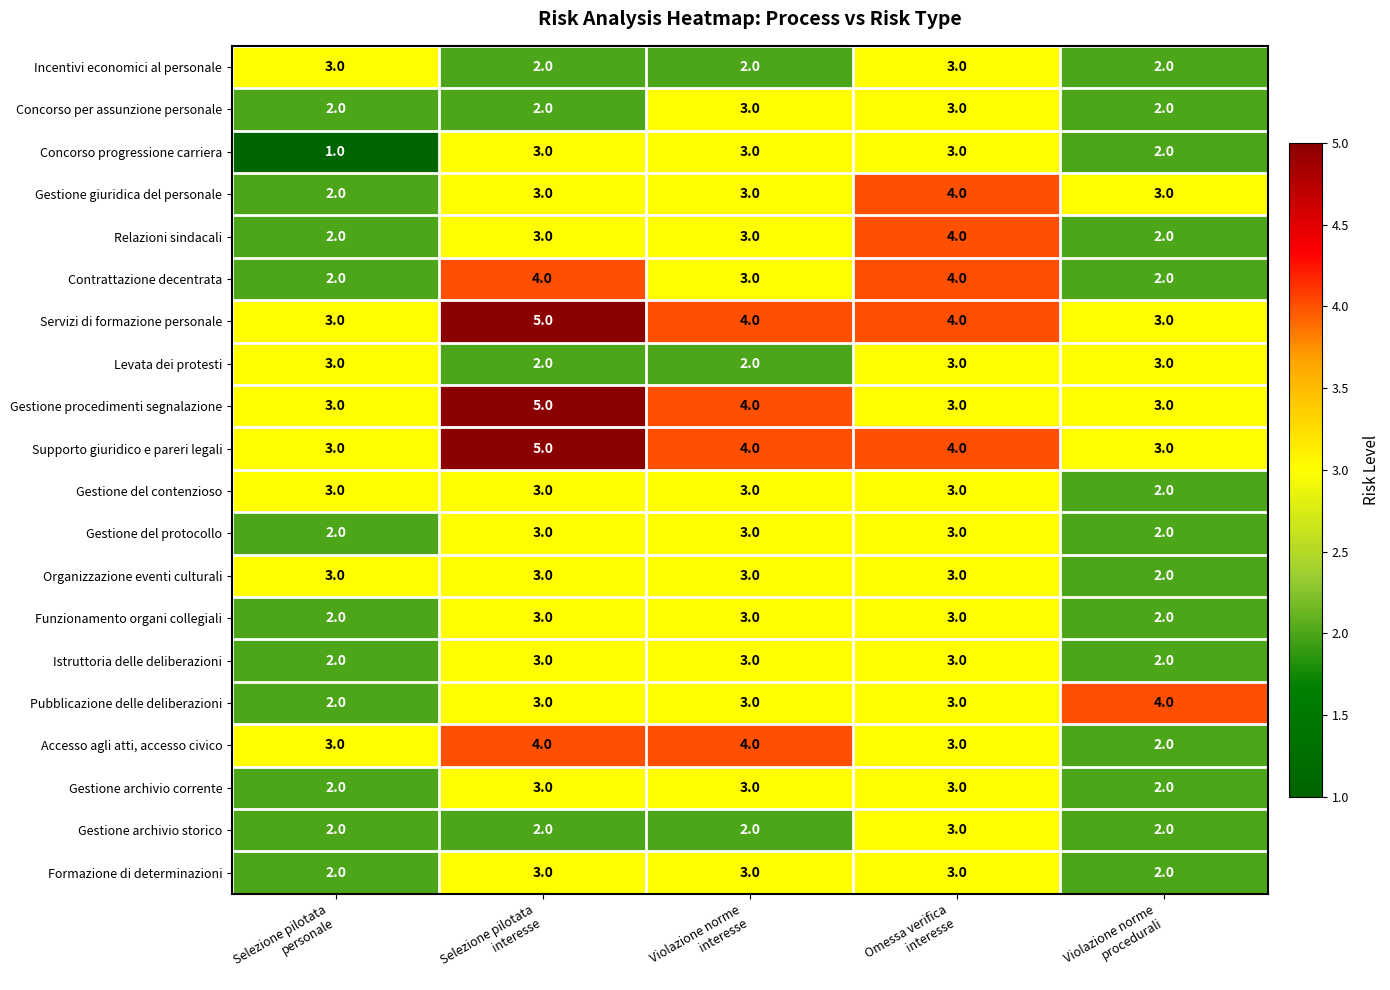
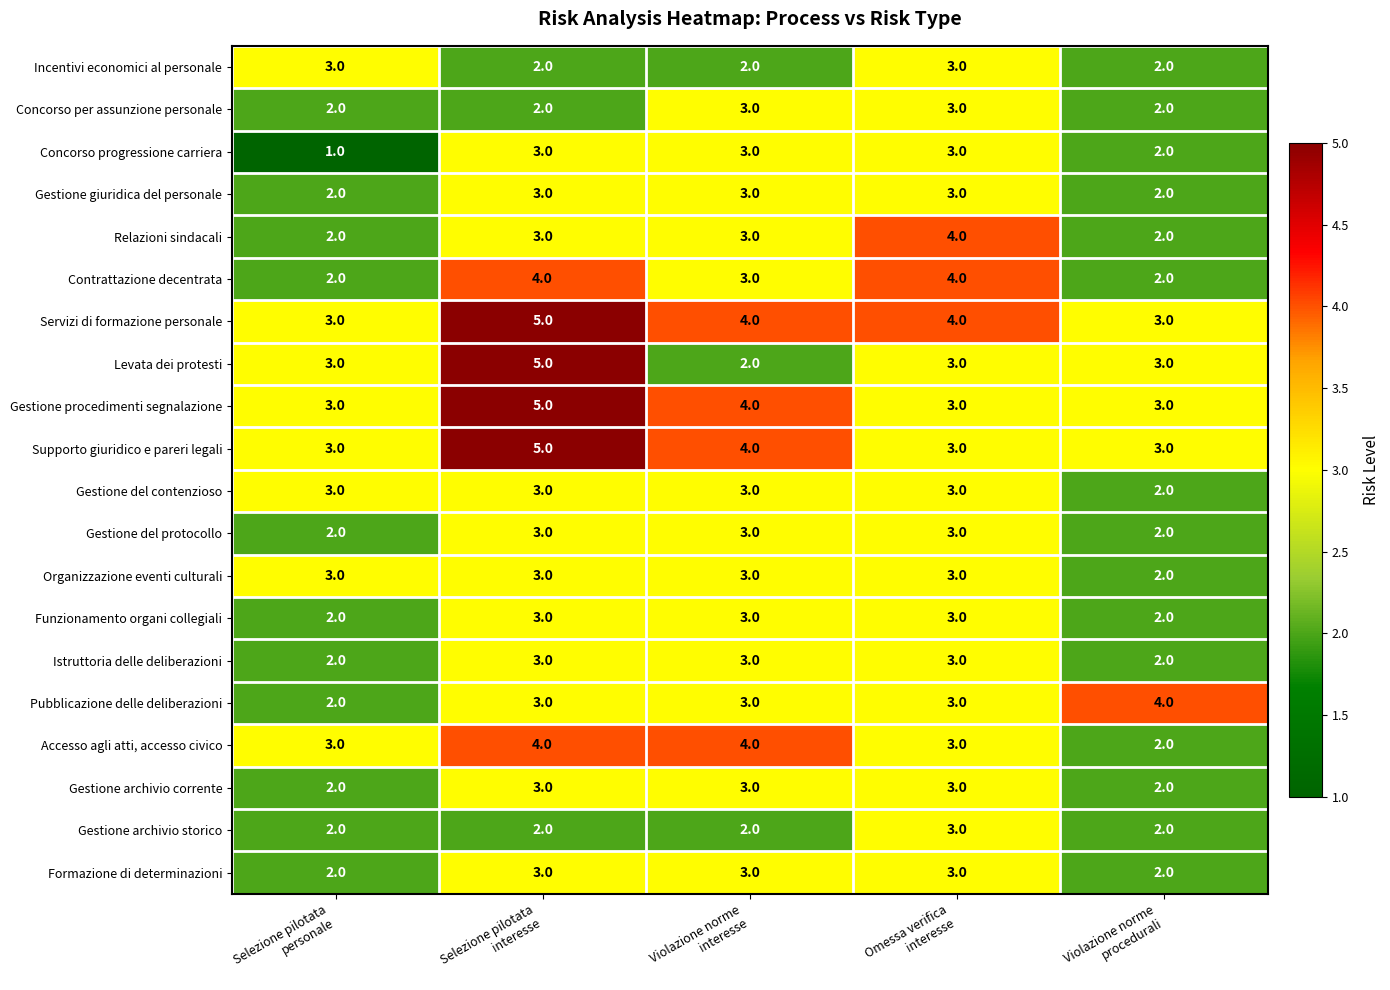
Gestione giuridica del personale, Omessa verifica interesse: 4.0 -> 3.0
Gestione giuridica del personale, Violazione norme procedurali: 3.0 -> 2.0
Levata dei protesti, Selezione pilotata interesse: 2.0 -> 5.0
Supporto giuridico e pareri legali, Omessa verifica interesse: 4.0 -> 3.0
